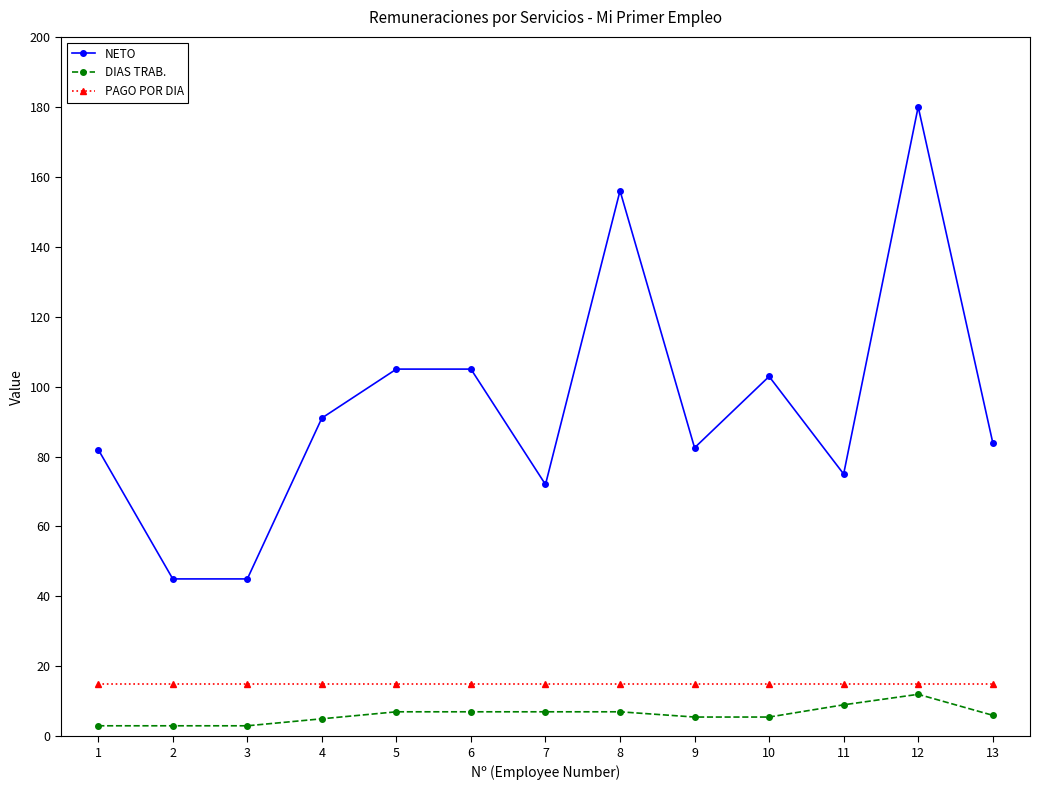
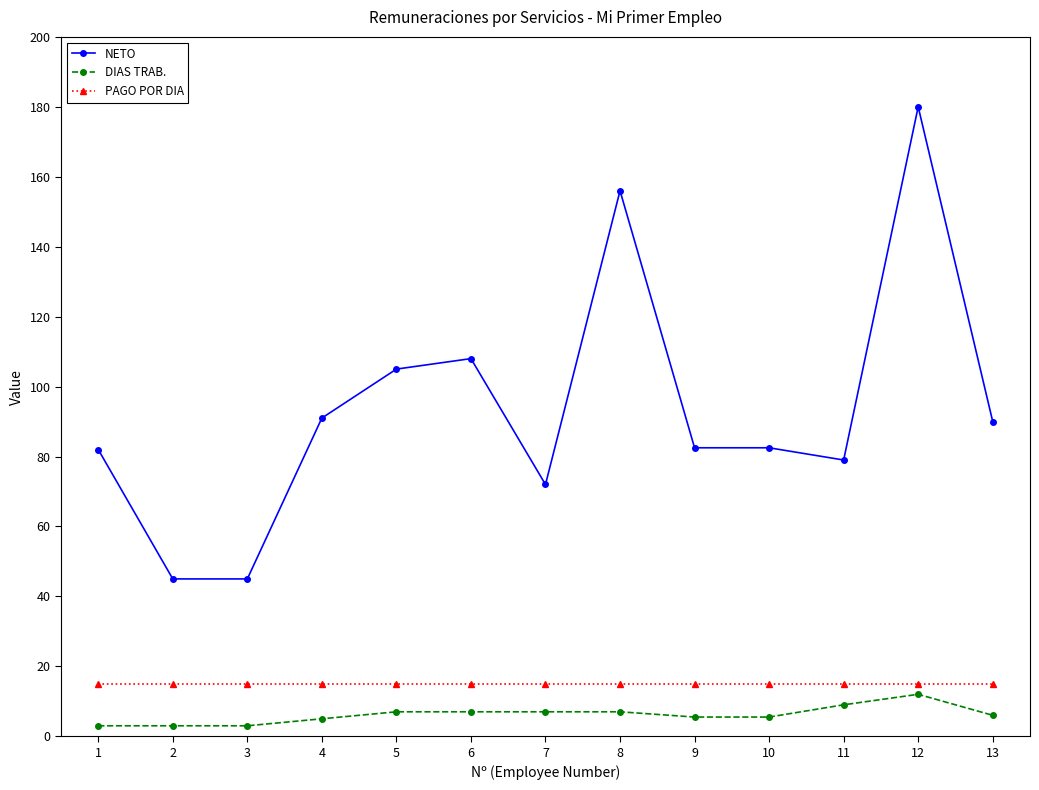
NETO, 6: 105 -> 108
NETO, 10: 103 -> 83
NETO, 11: 75 -> 79
NETO, 13: 84 -> 90
